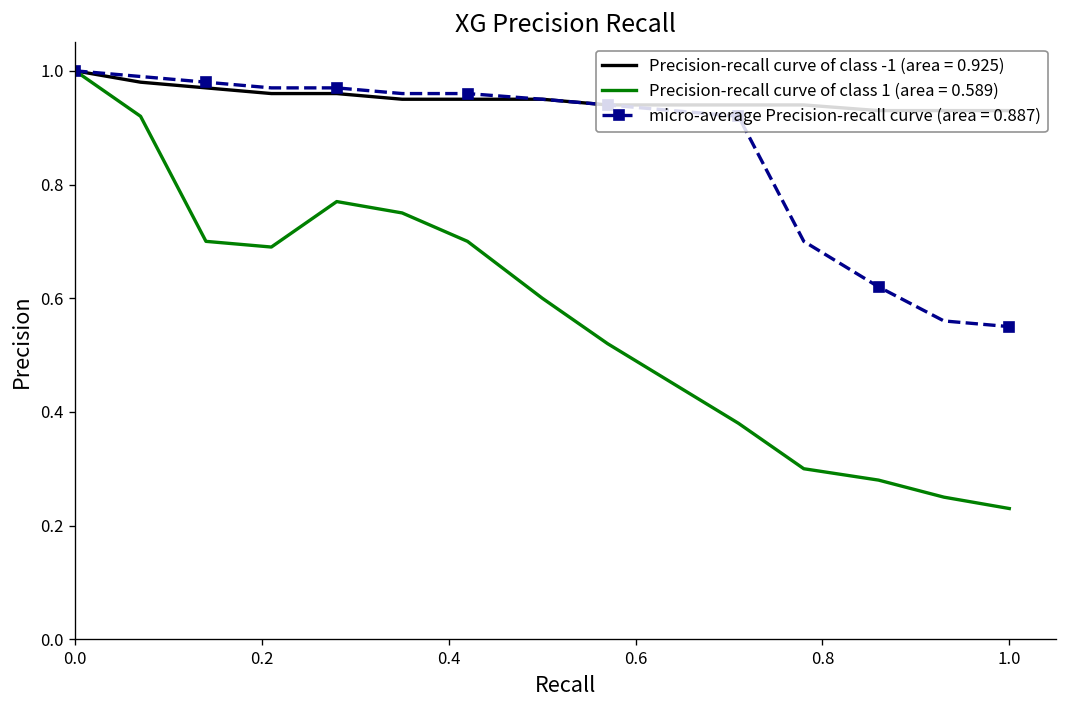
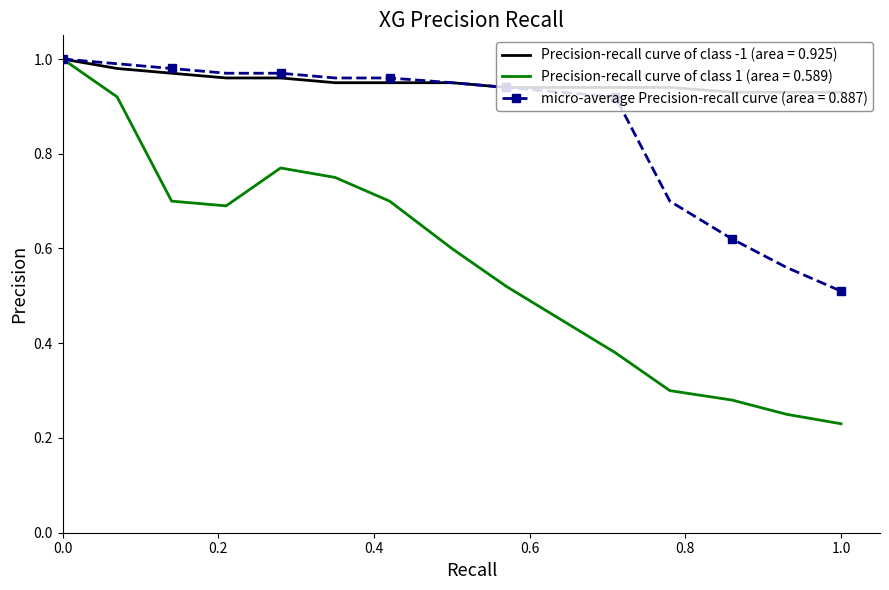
micro-average Precision-recall curve (area = 0.887), 1.0: 0.55 -> 0.51
